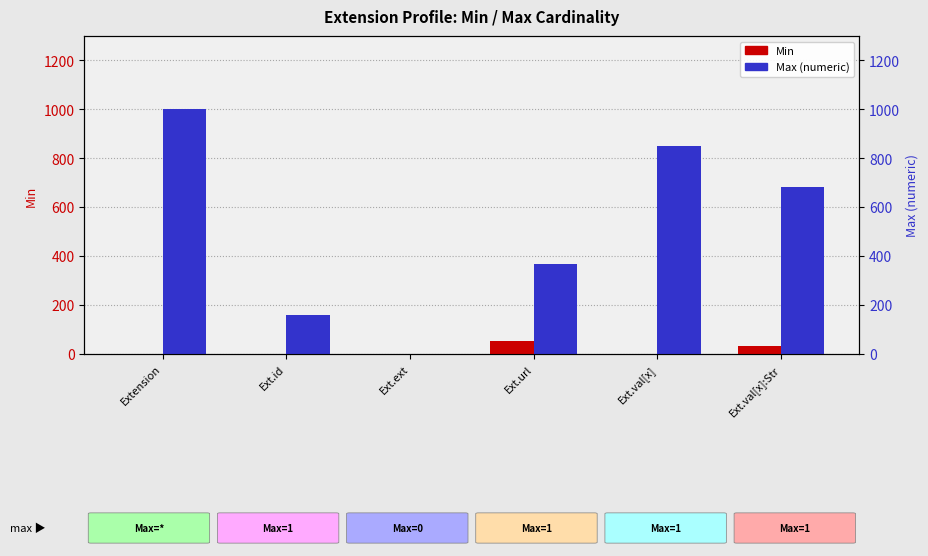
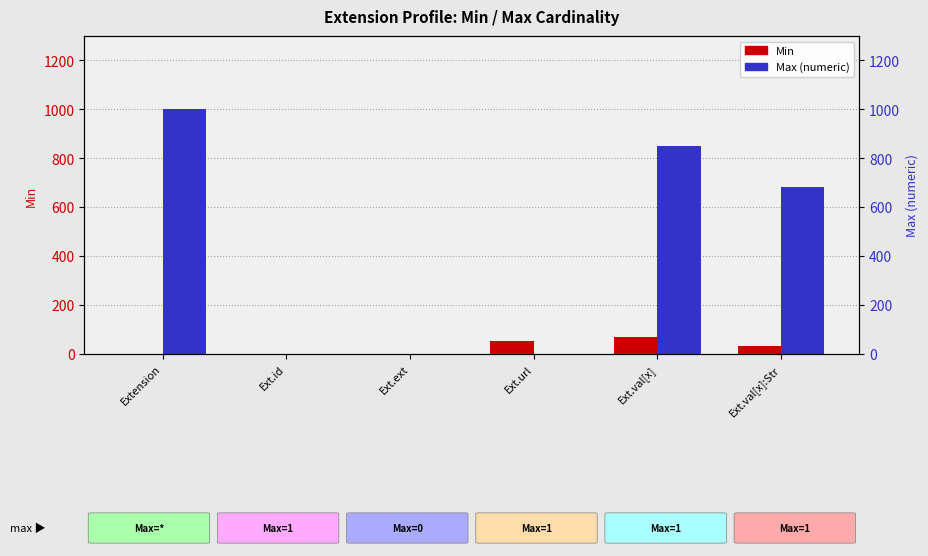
Max (numeric), Ext.id: 160 -> 0
Max (numeric), Ext.url: 370 -> 0
Min, Ext.val[x]: 0 -> 70
